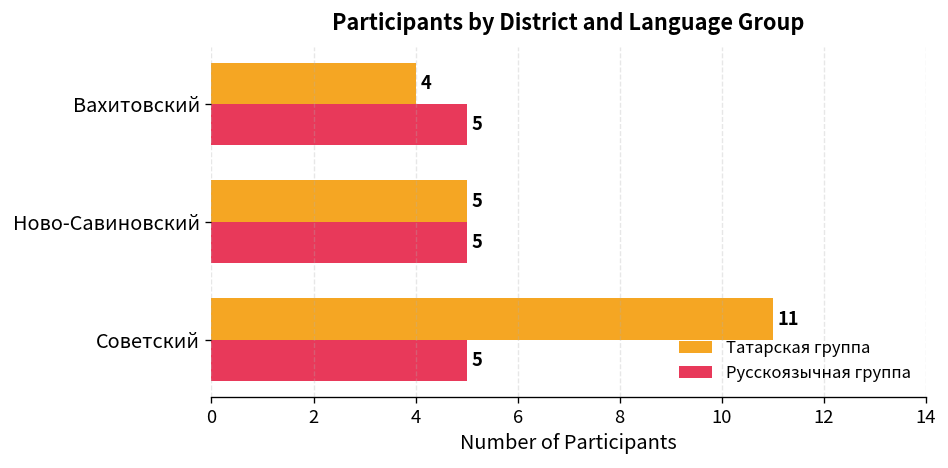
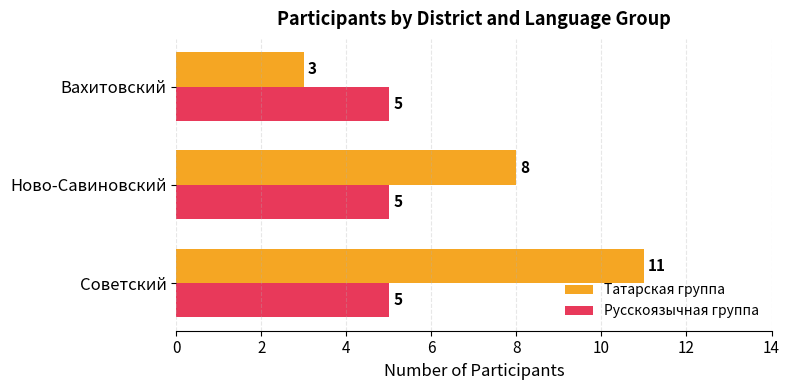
Татарская группа, Вахитовский: 4 -> 3
Татарская группа, Ново-Савиновский: 5 -> 8
